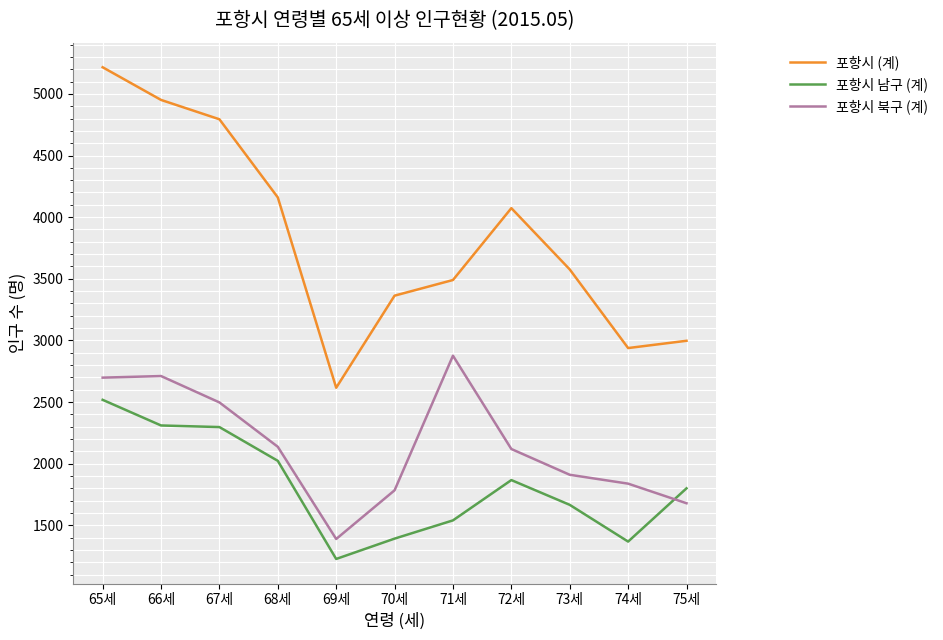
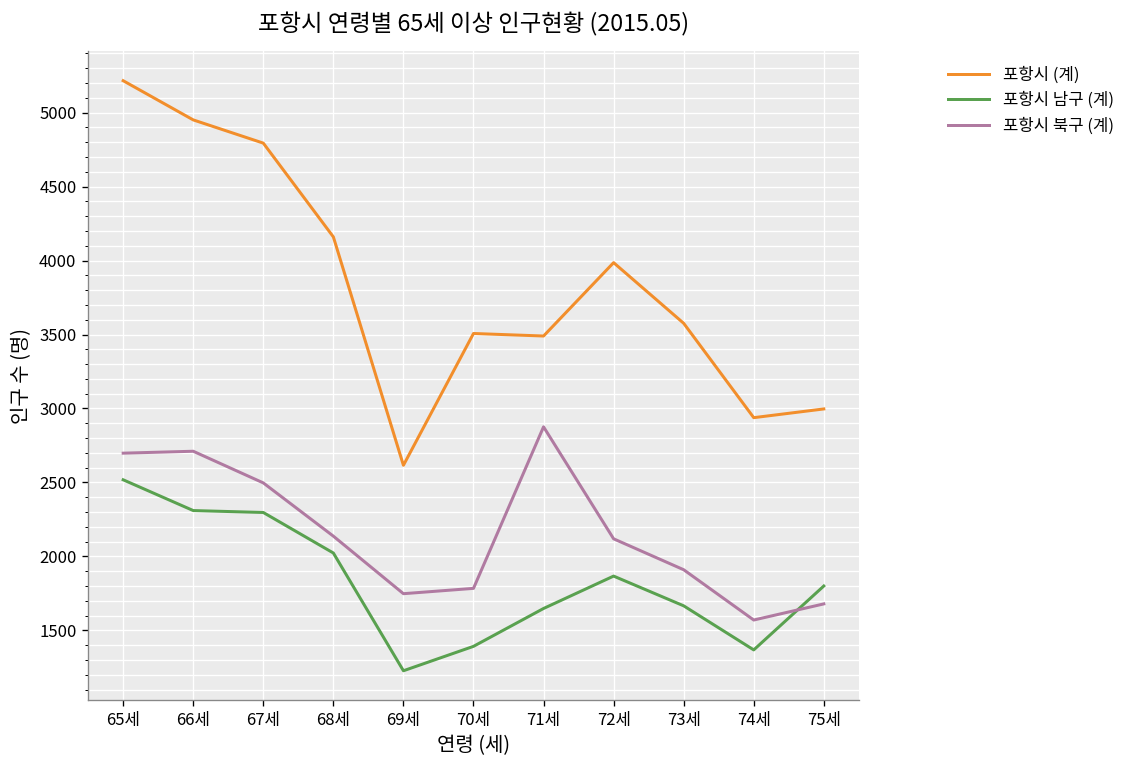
포항시 북구 (계), 69세: 1390 -> 1750
포항시 (계), 70세: 3360 -> 3510
포항시 남구 (계), 71세: 1540 -> 1650
포항시 (계), 72세: 4070 -> 3990
포항시 북구 (계), 74세: 1840 -> 1570
